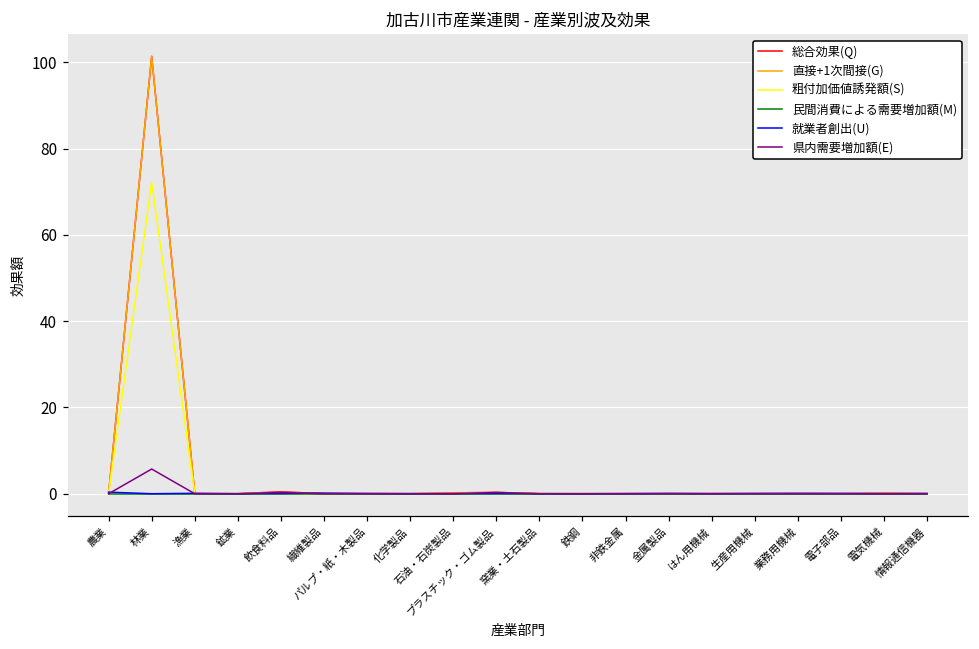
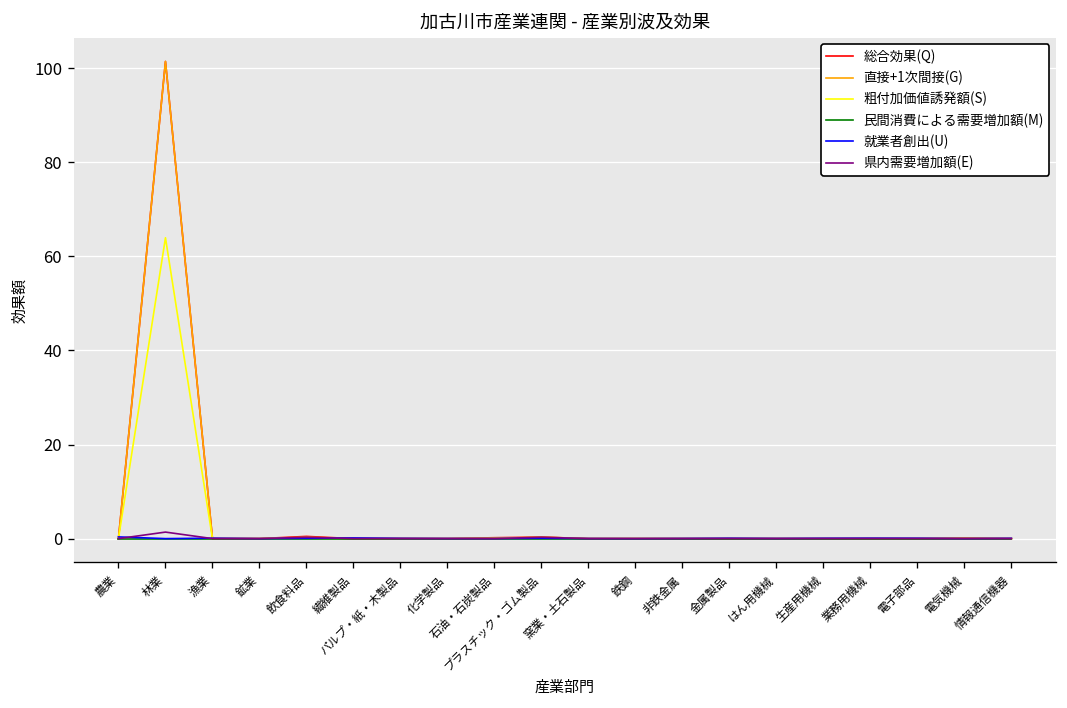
粗付加価値誘発額(S), 林業: 72 -> 64
県内需要増加額(E), 林業: 6 -> 1
